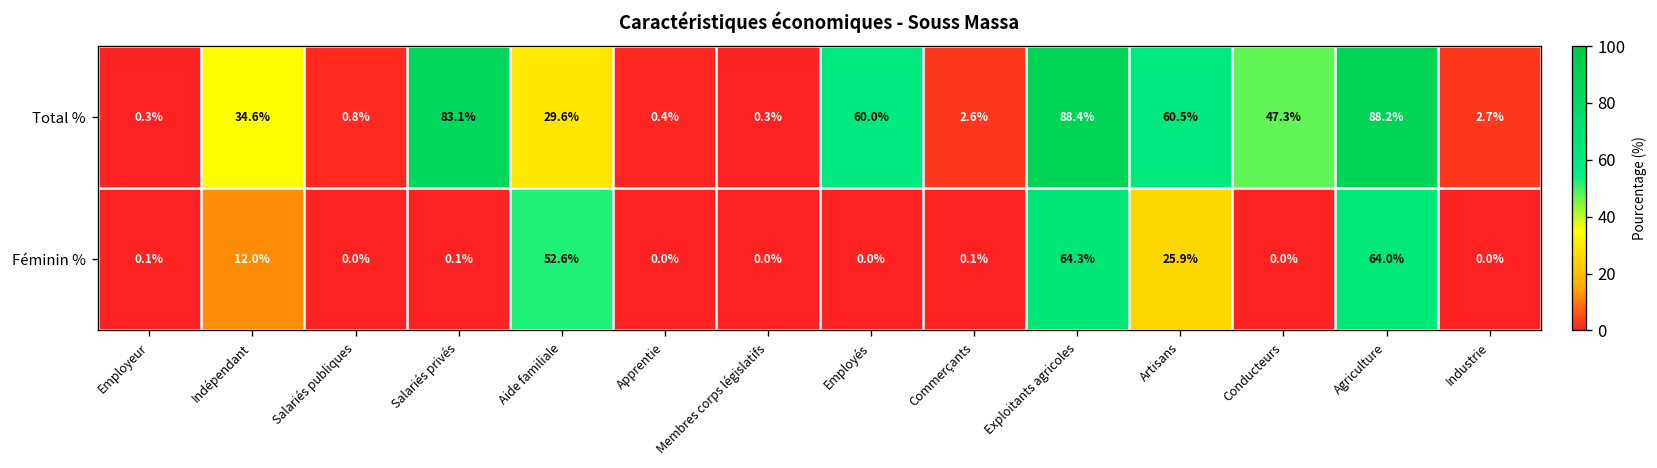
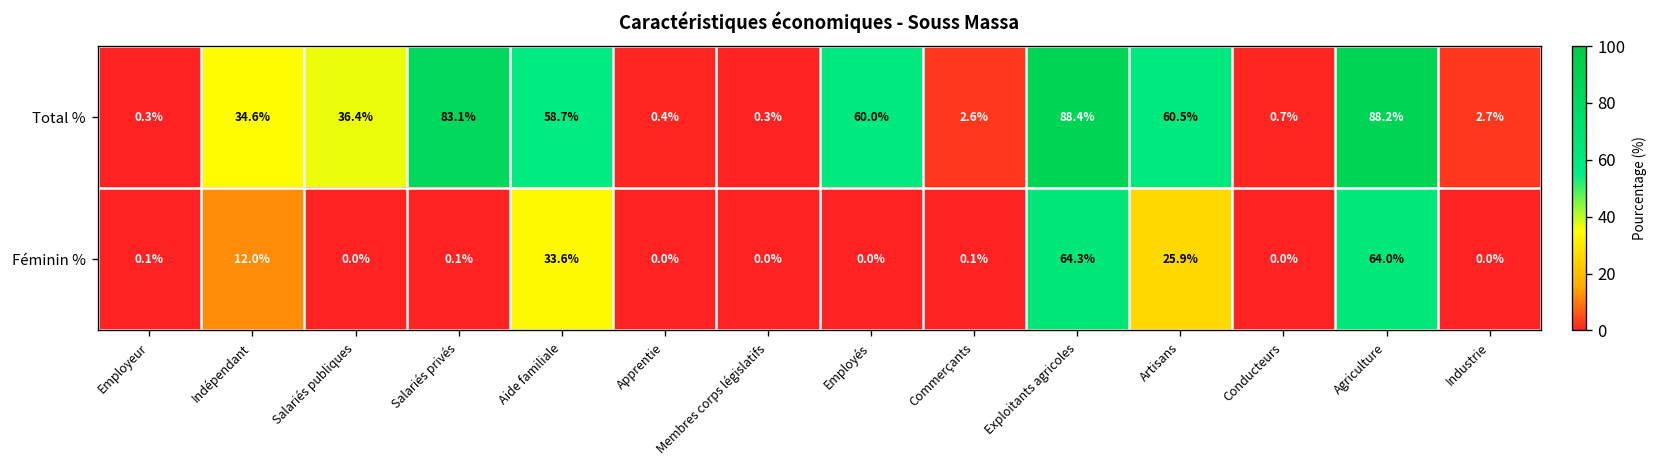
Total %, Salariés publiques: 0.8% -> 36.4%
Total %, Aide familiale: 29.6% -> 58.7%
Total %, Conducteurs: 47.3% -> 0.7%
Féminin %, Aide familiale: 52.6% -> 33.6%
